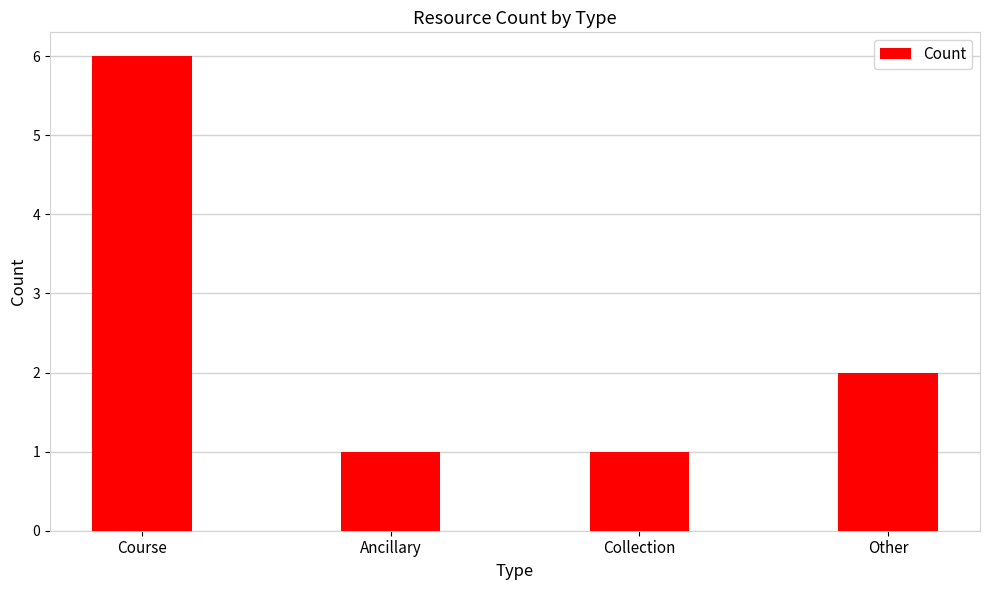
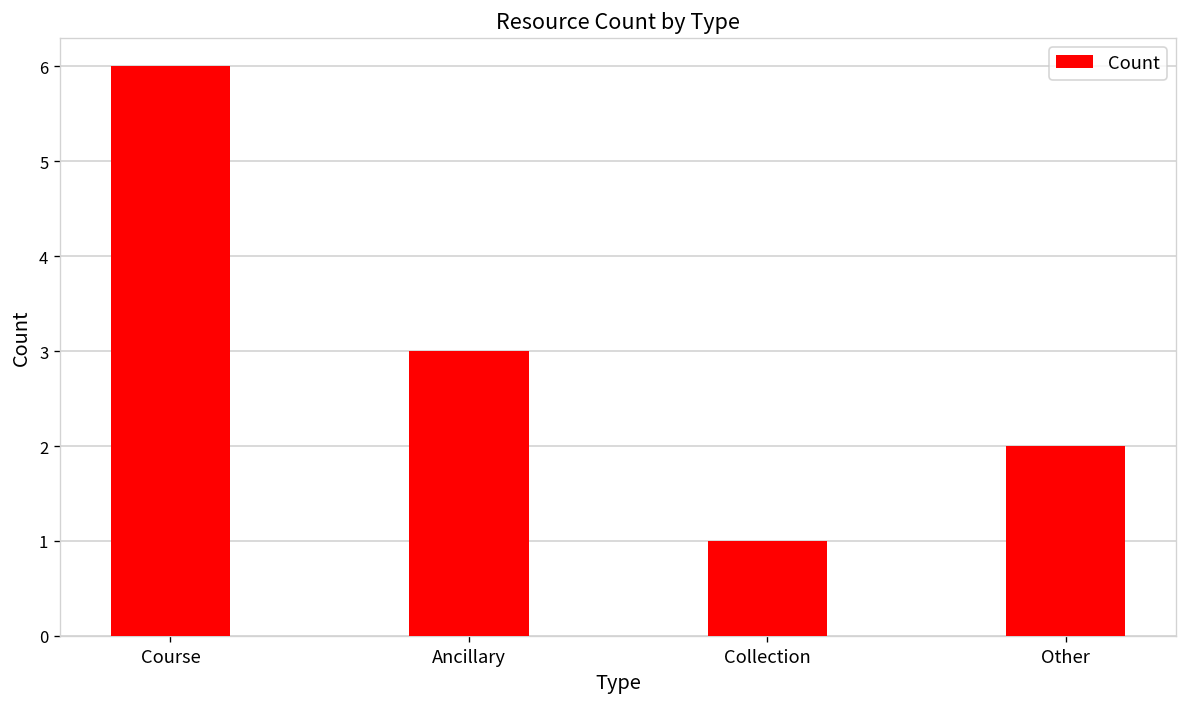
Ancillary: 1 -> 3
